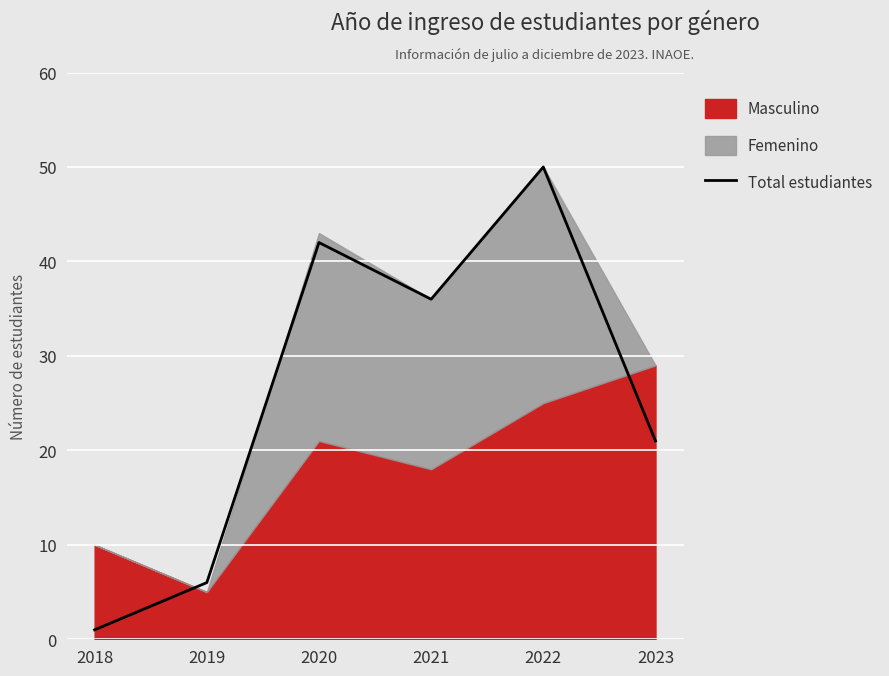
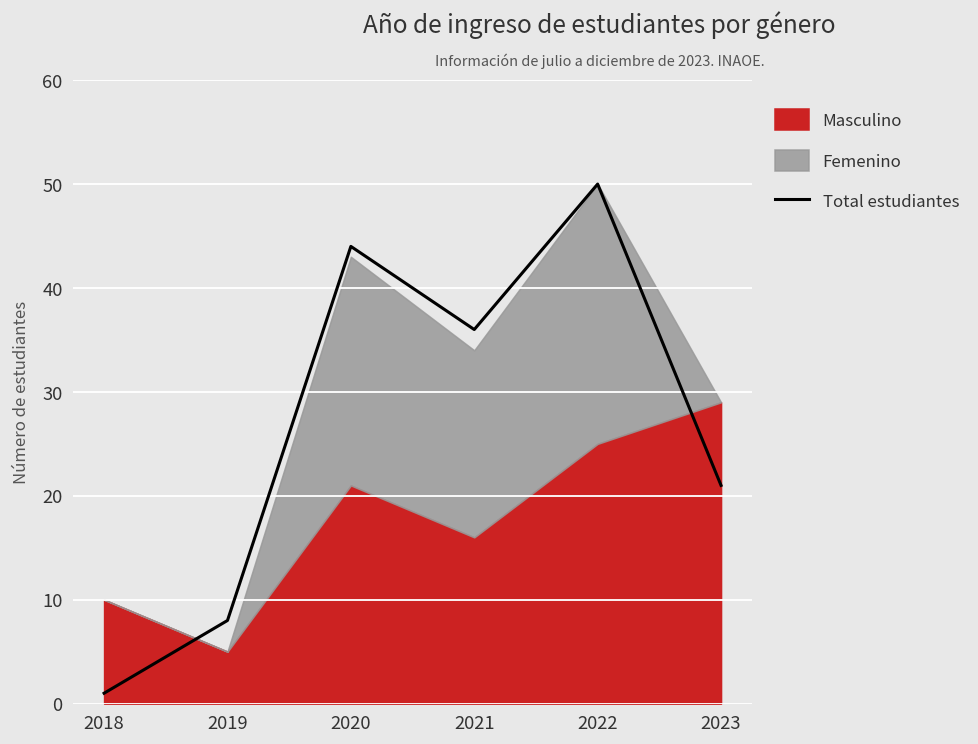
Total estudiantes, 2019: 6 -> 8
Total estudiantes, 2020: 42 -> 44
Masculino, 2021: 18 -> 16
